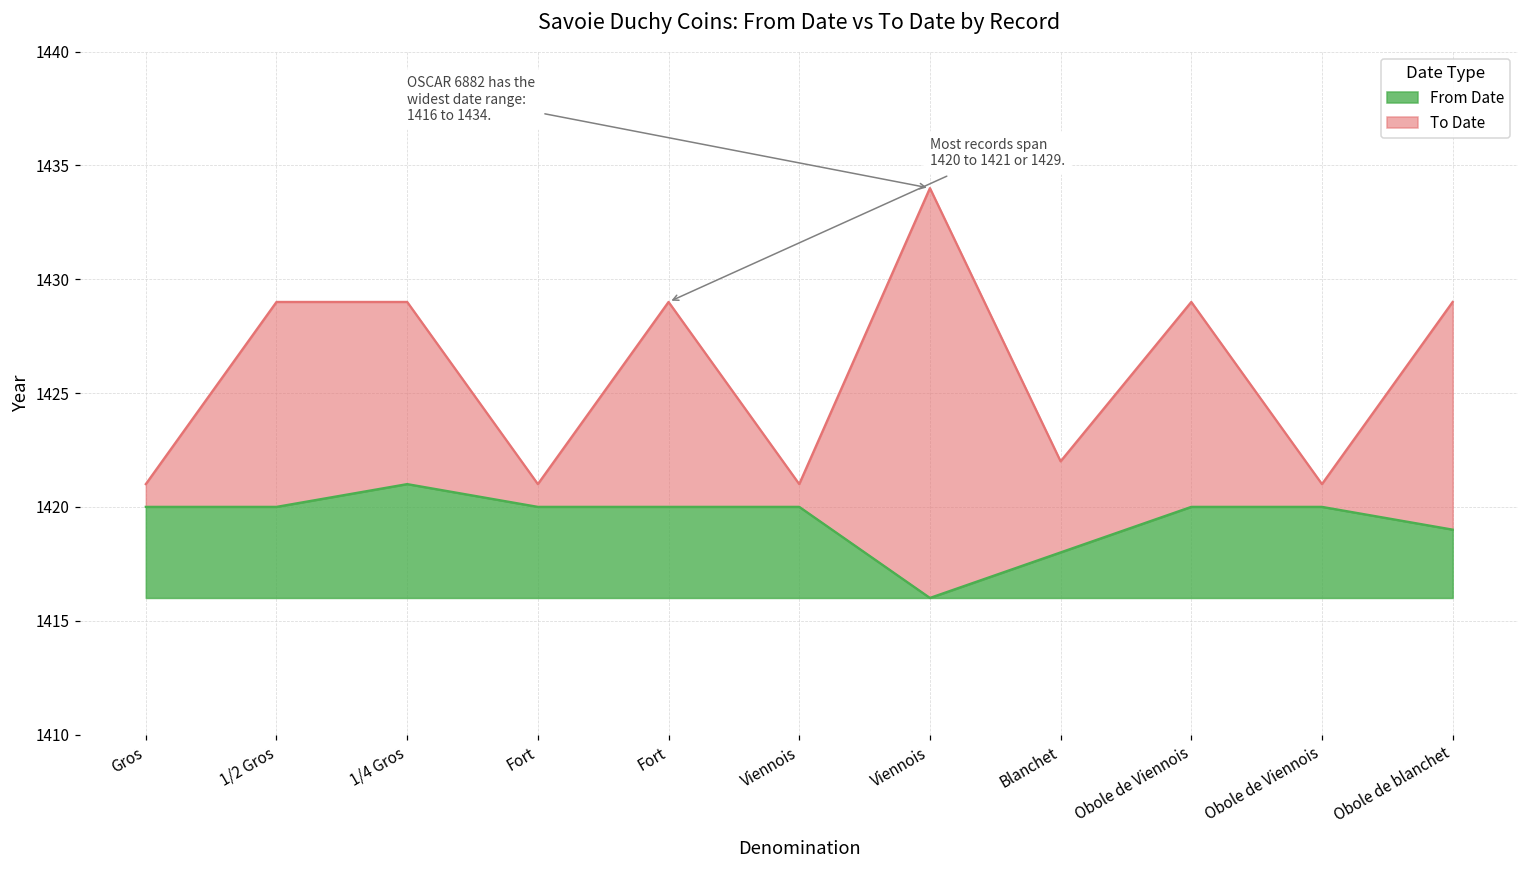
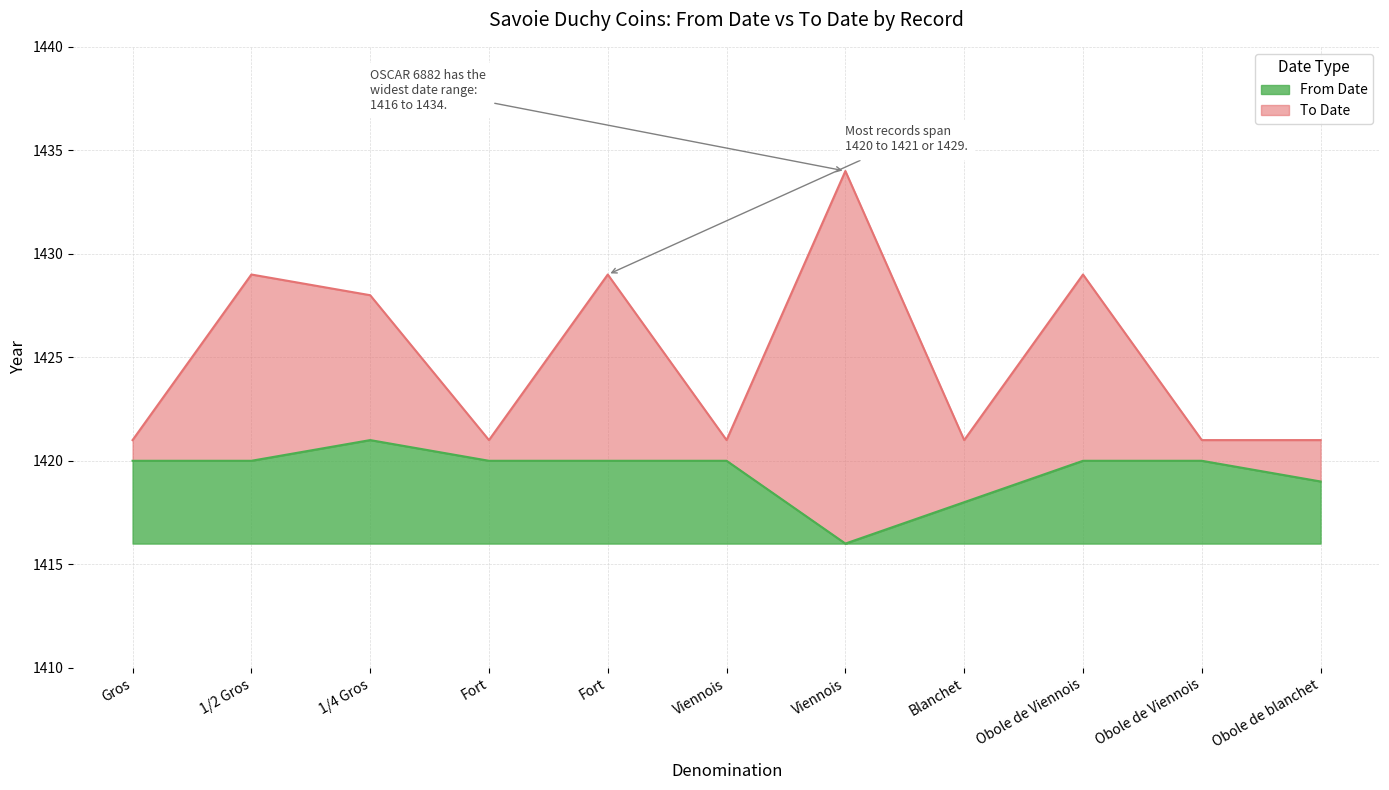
To Date, 1/4 Gros: 1429 -> 1428
To Date, Blanchet: 1422 -> 1421
To Date, Obole de blanchet: 1429 -> 1421
